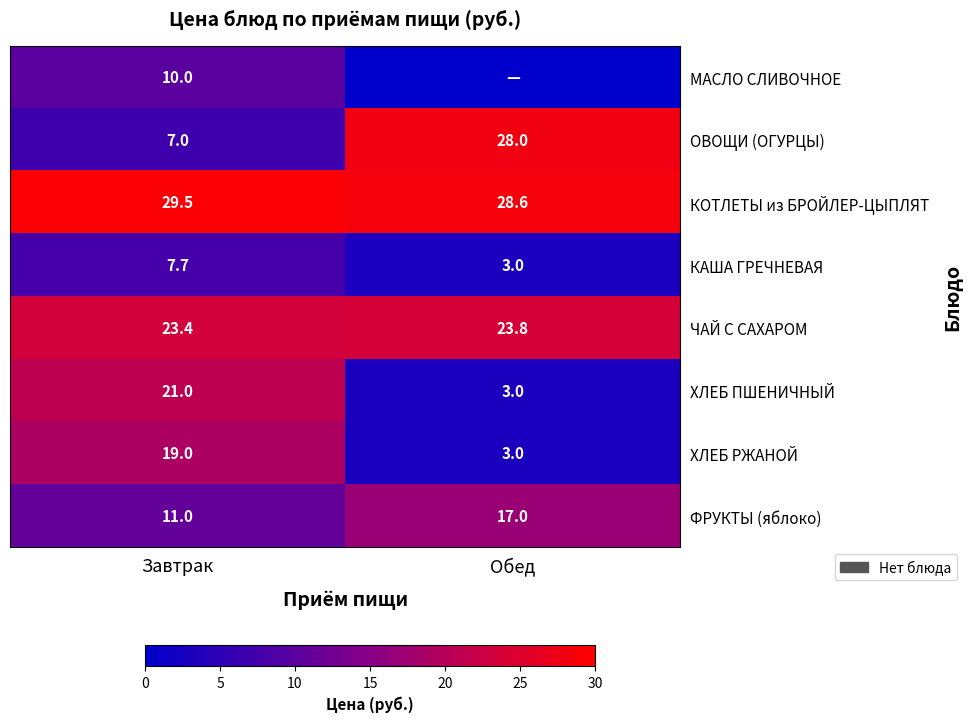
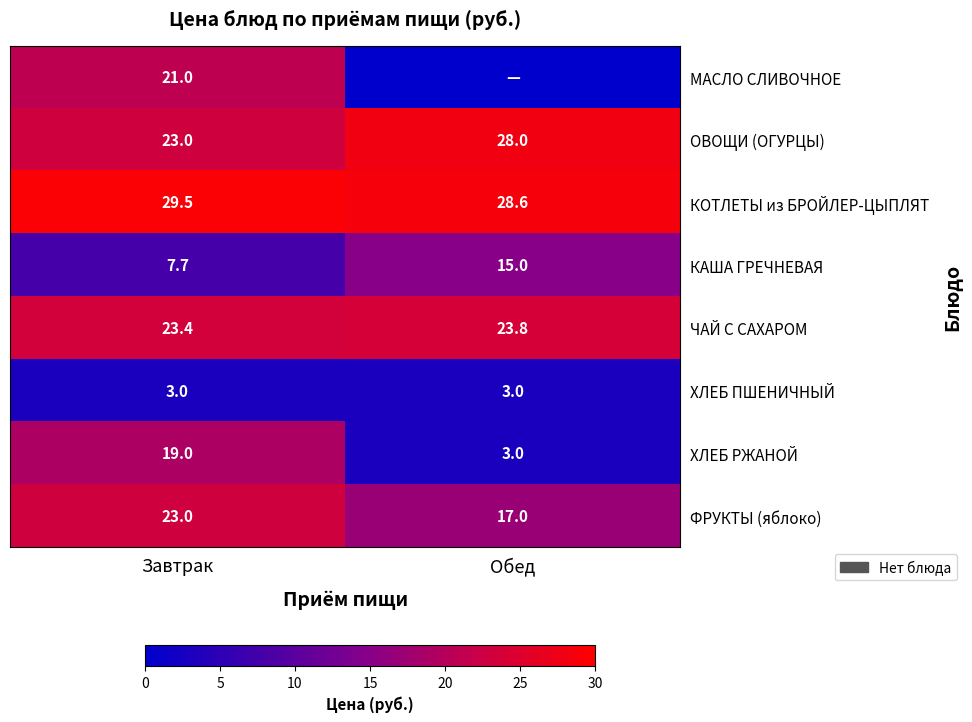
МАСЛО СЛИВОЧНОЕ, Завтрак: 10.0 -> 21.0
ОВОЩИ (ОГУРЦЫ), Завтрак: 7.0 -> 23.0
КАША ГРЕЧНЕВАЯ, Обед: 3.0 -> 15.0
ХЛЕБ ПШЕНИЧНЫЙ, Завтрак: 21.0 -> 3.0
ФРУКТЫ (яблоко), Завтрак: 11.0 -> 23.0
